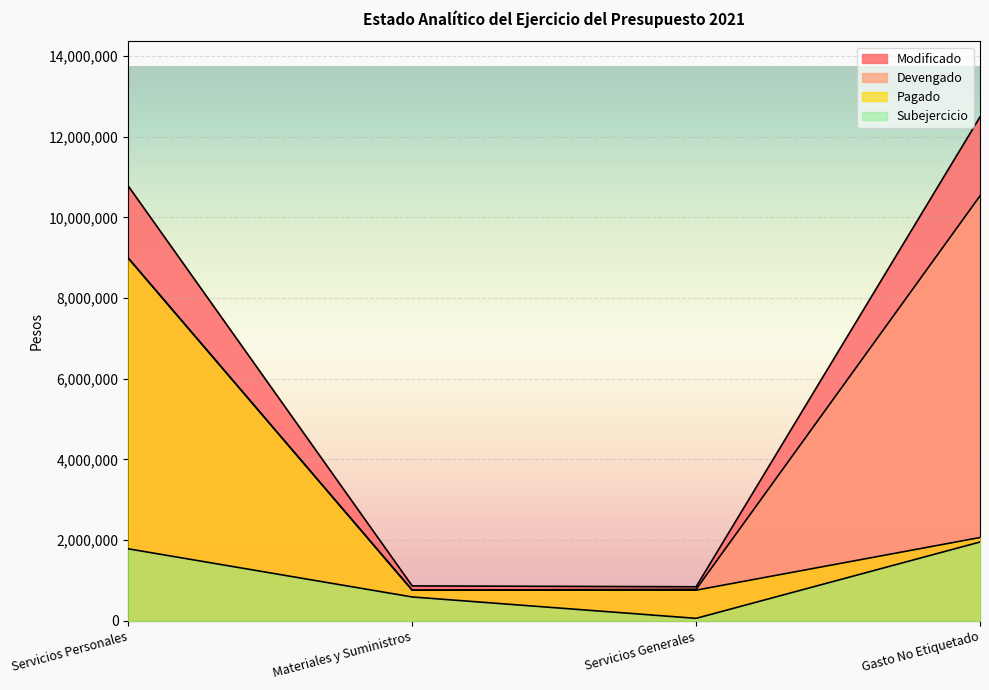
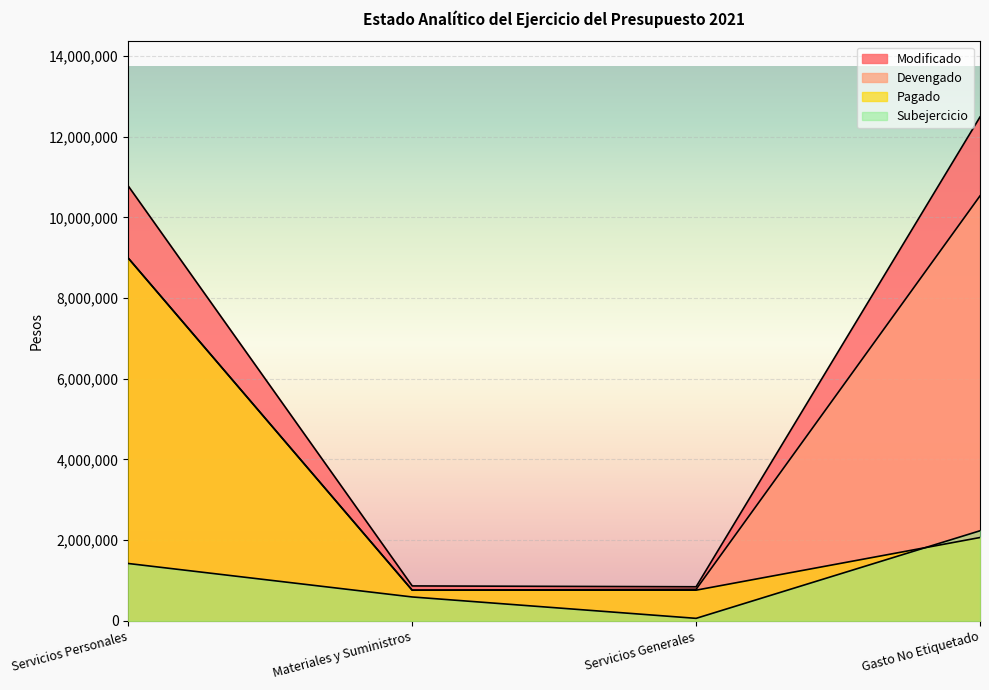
Subejercicio, Servicios Personales: 1,800,000 -> 1,400,000
Subejercicio, Gasto No Etiquetado: 2,000,000 -> 2,200,000
